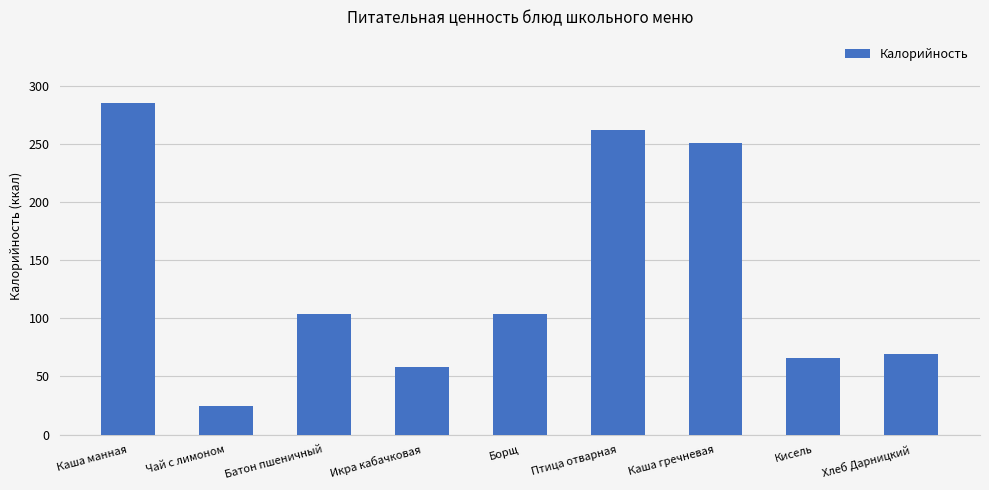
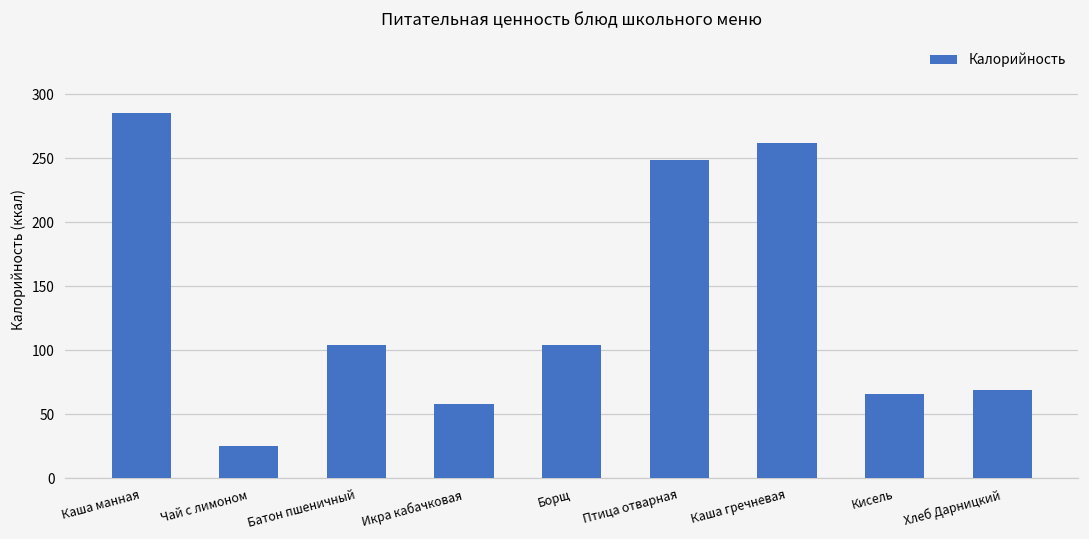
Птица отварная: 262 -> 249
Каша гречневая: 251 -> 262
